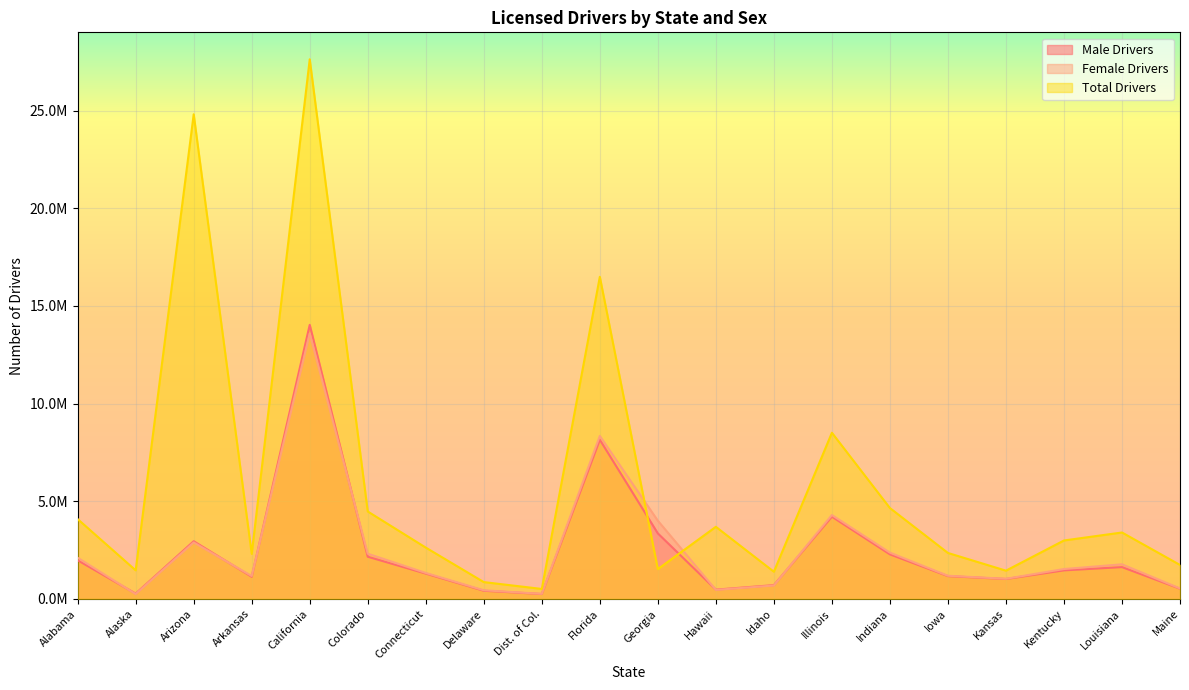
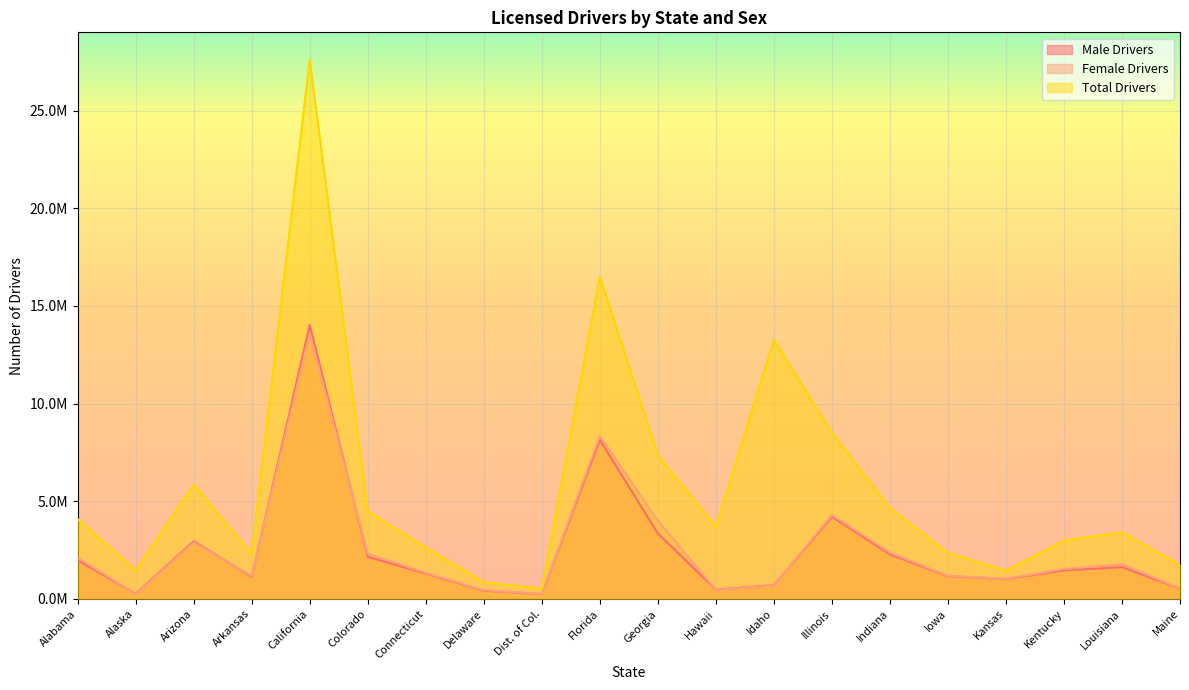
Total Drivers, Arizona: 24800000 -> 5800000
Total Drivers, Georgia: 1500000 -> 7400000
Total Drivers, Idaho: 1400000 -> 13300000
